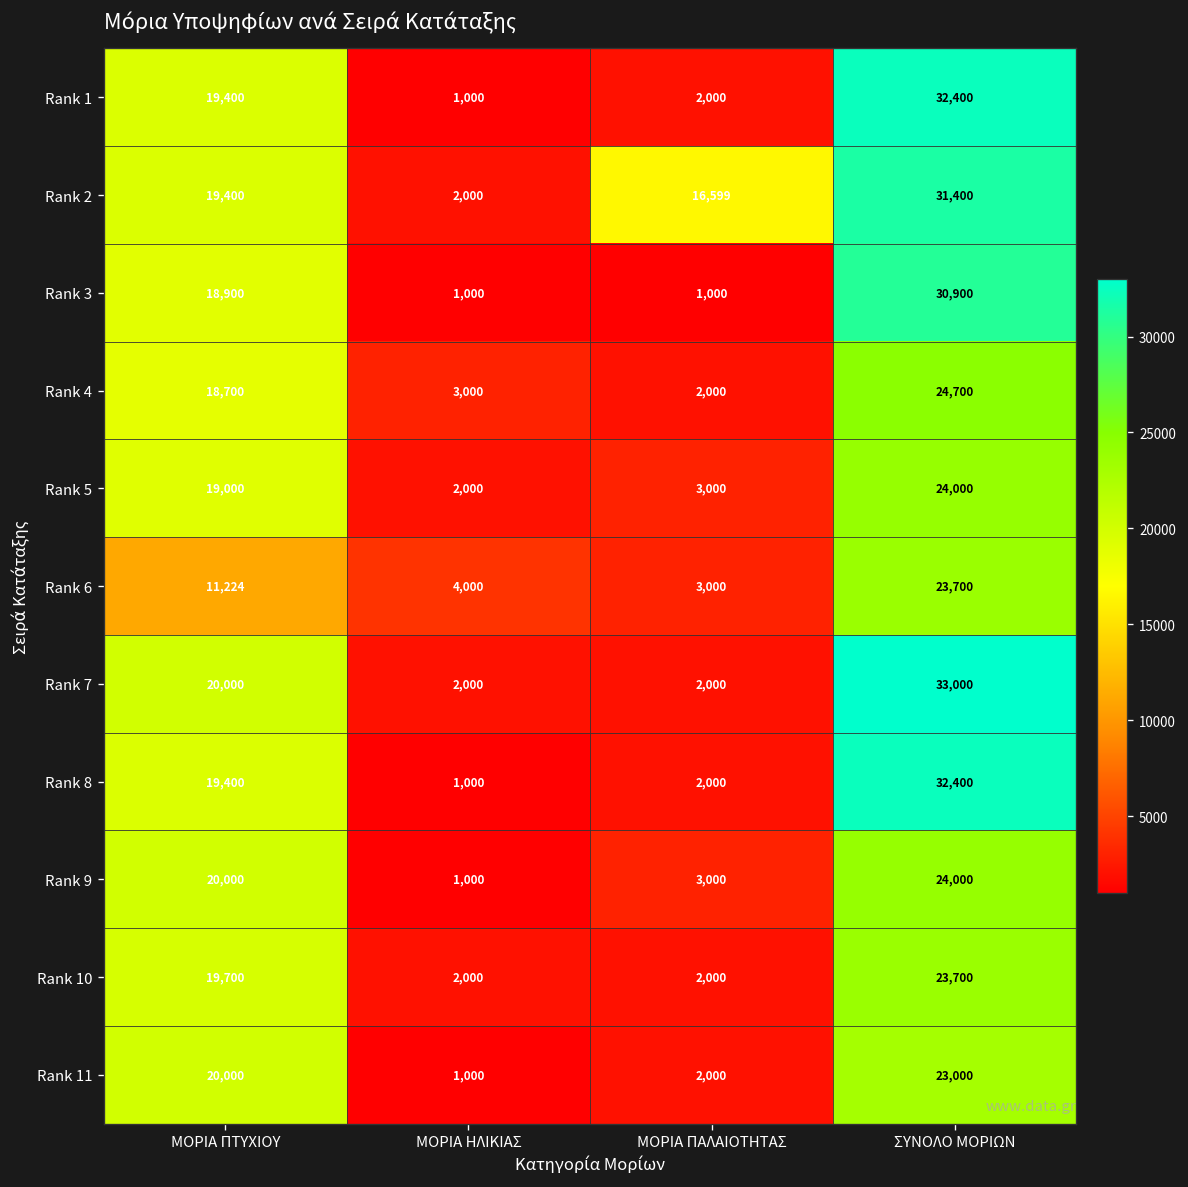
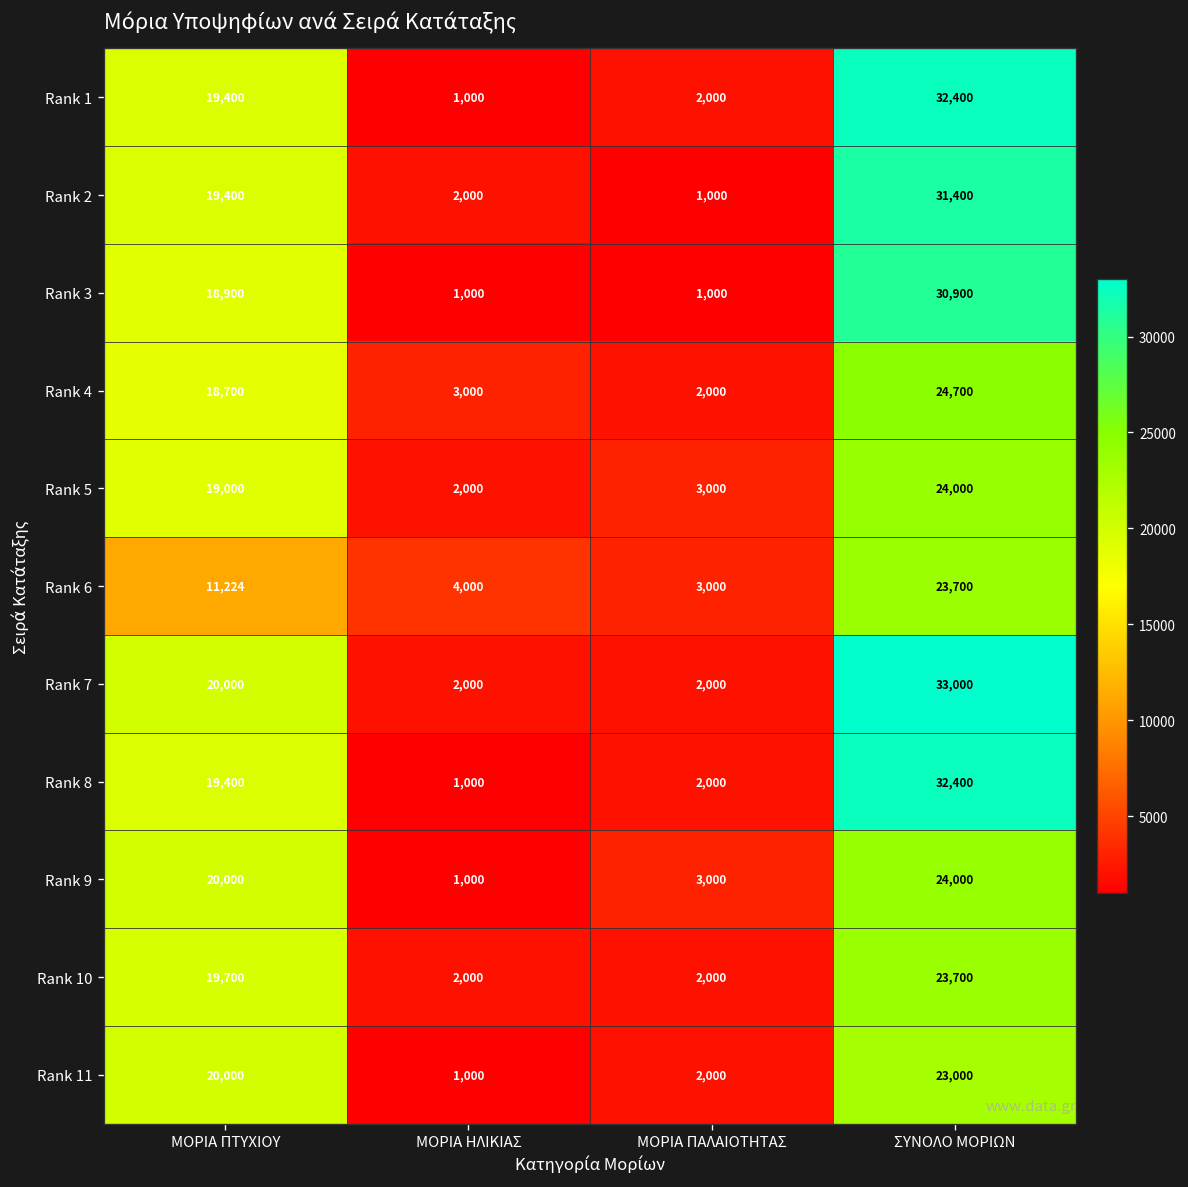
Rank 2, ΜΟΡΙΑ ΠΑΛΑΙΟΤΗΤΑΣ: 16,599 -> 1,000
